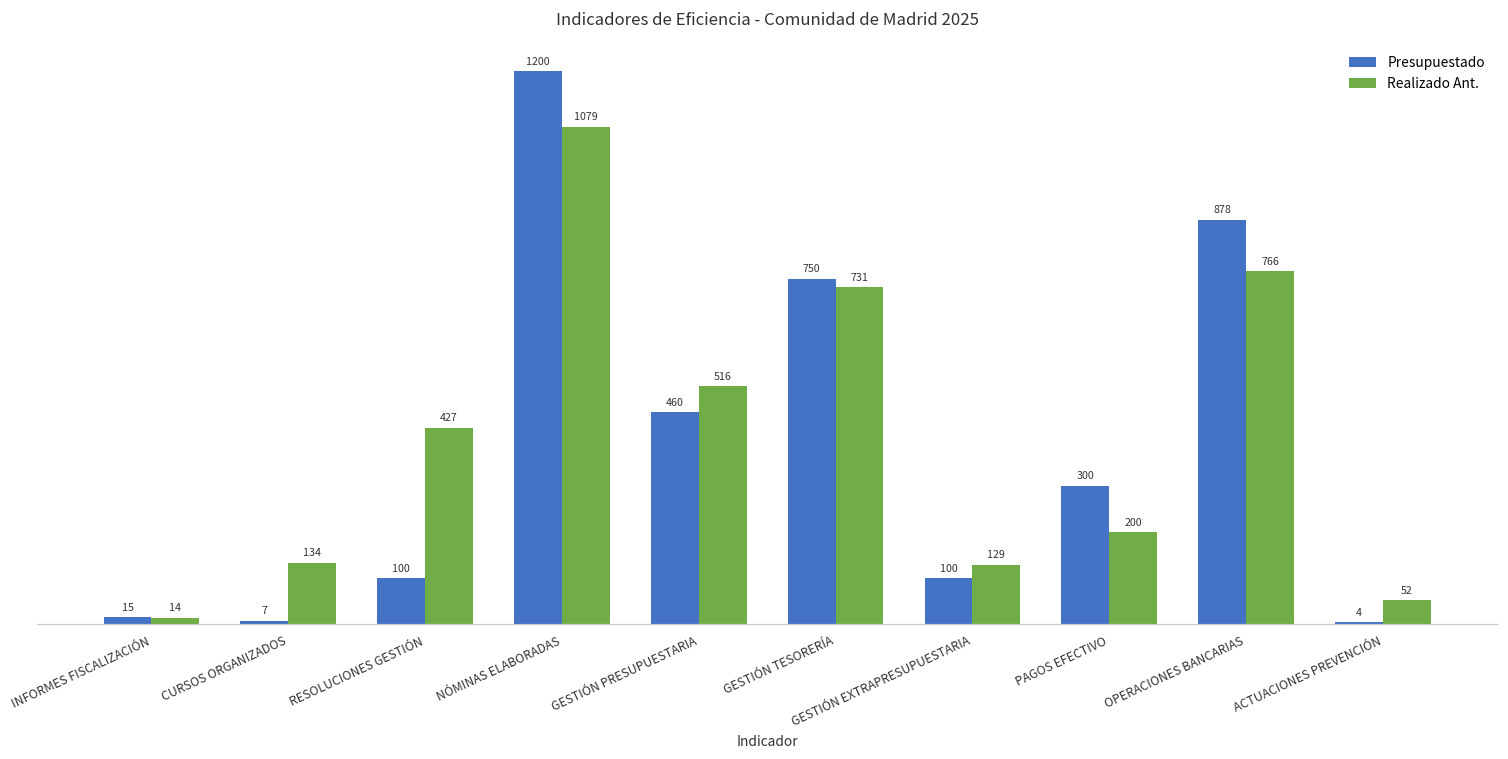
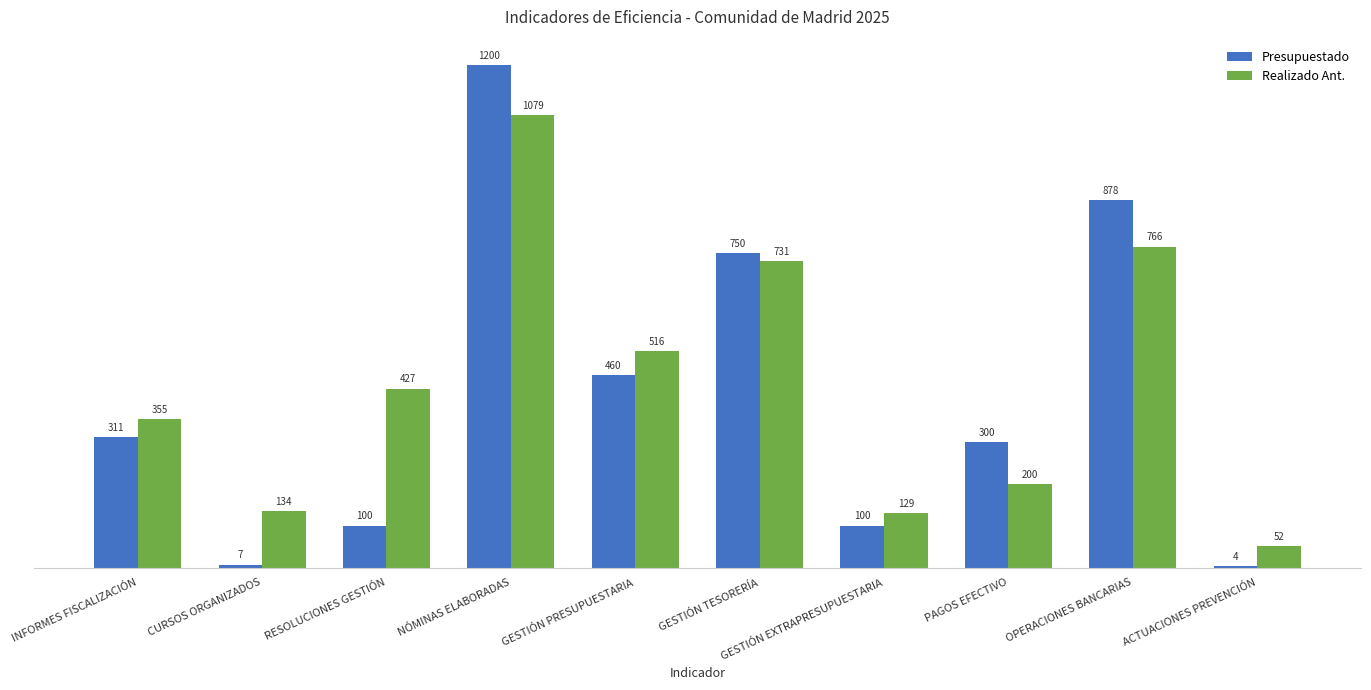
Presupuestado, INFORMES FISCALIZACIÓN: 15 -> 311
Realizado Ant., INFORMES FISCALIZACIÓN: 14 -> 355
